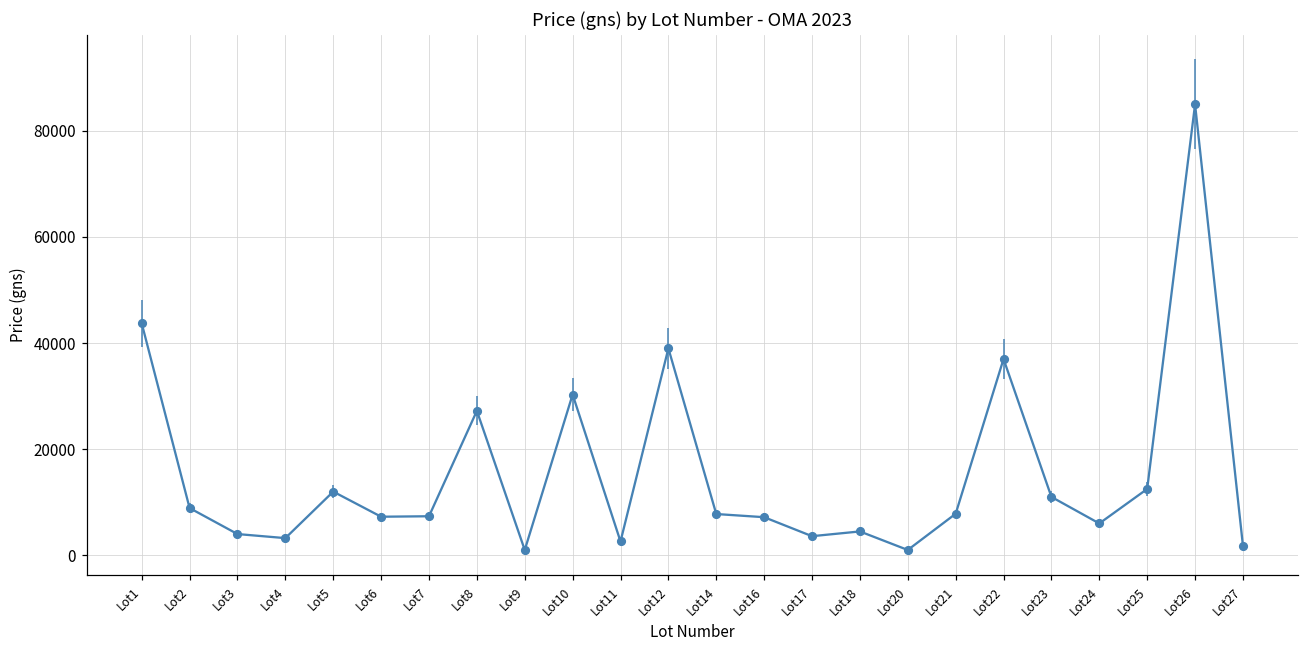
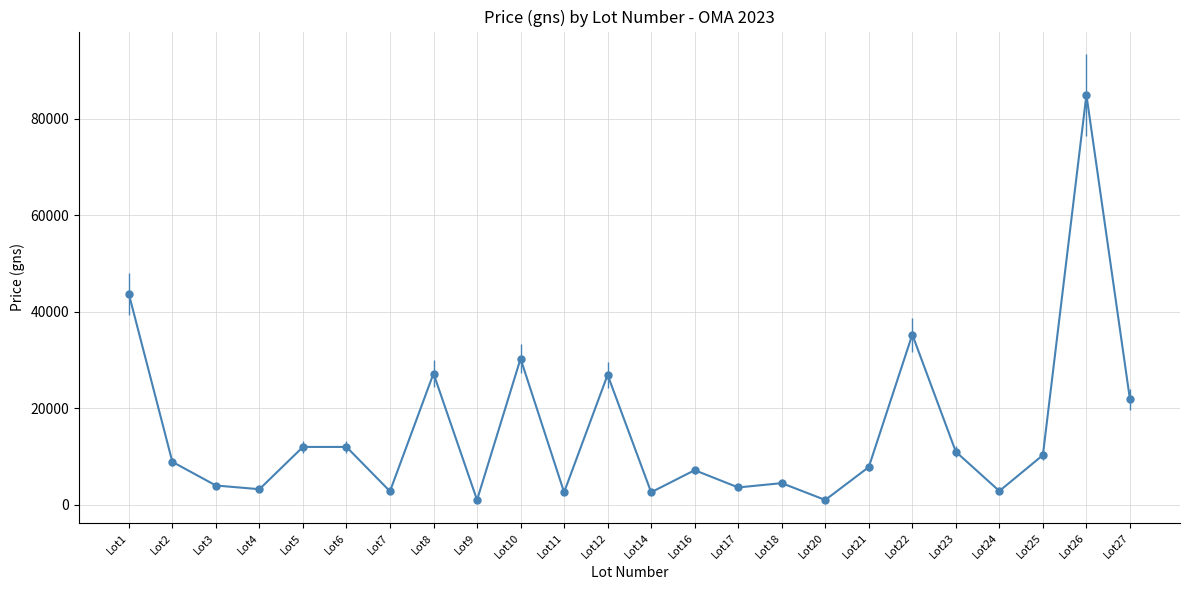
Lot6: 7000 -> 12000
Lot7: 7000 -> 3000
Lot12: 39000 -> 27000
Lot14: 8000 -> 3000
Lot22: 37000 -> 35000
Lot24: 6000 -> 3000
Lot25: 13000 -> 10000
Lot27: 2000 -> 22000
